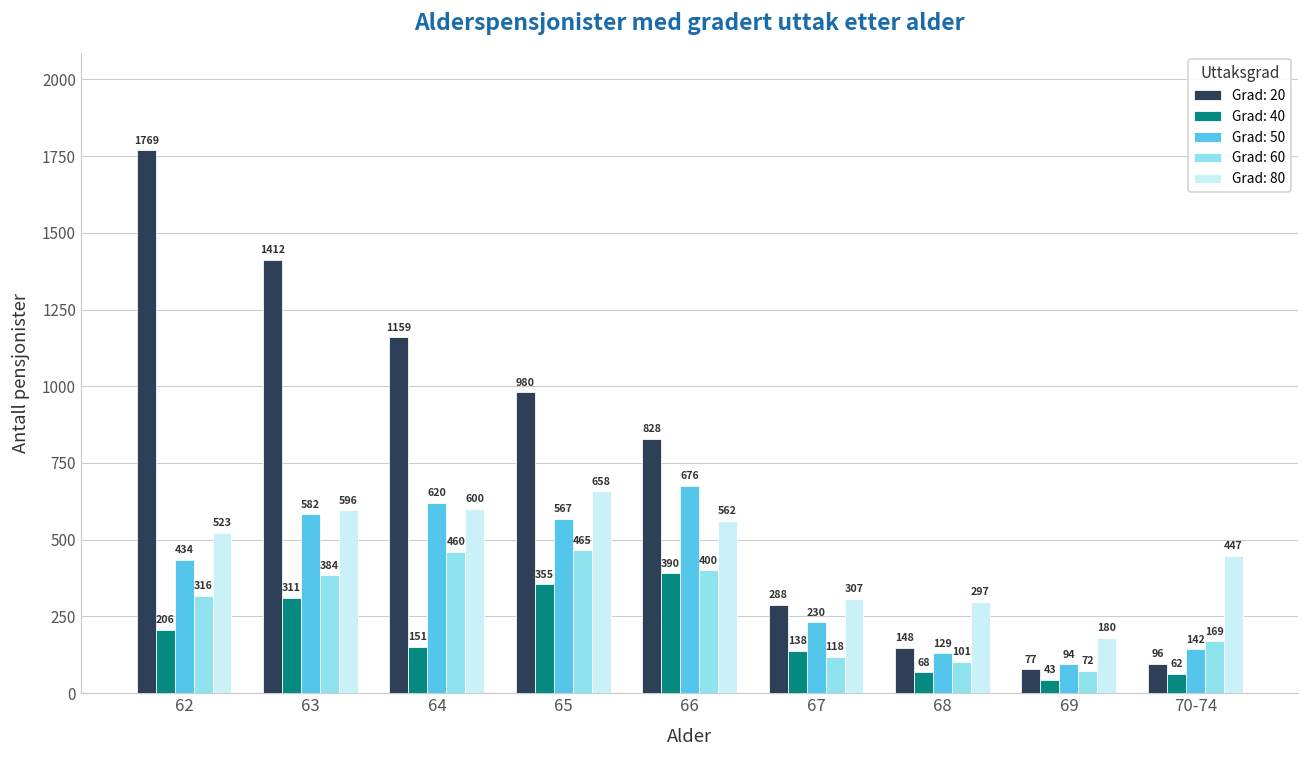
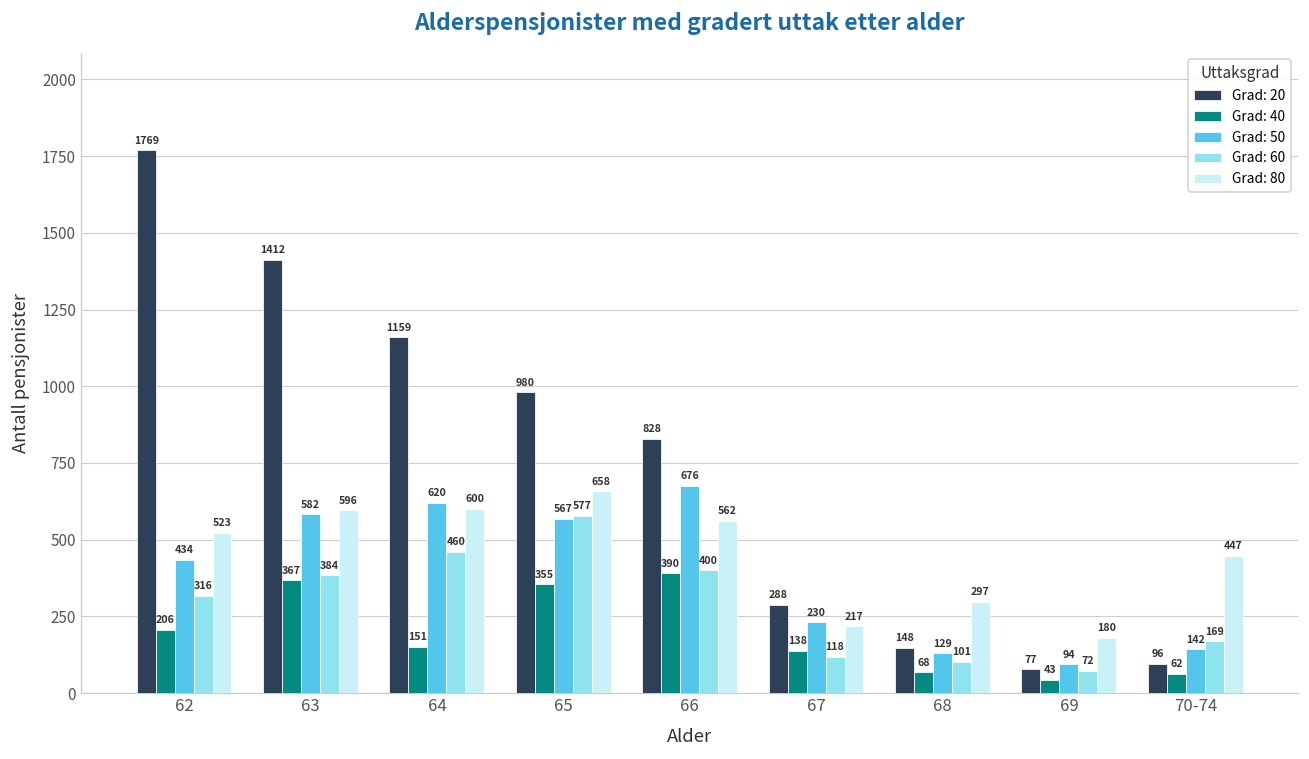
Grad: 40, 63: 311 -> 367
Grad: 60, 65: 465 -> 577
Grad: 80, 67: 307 -> 217
